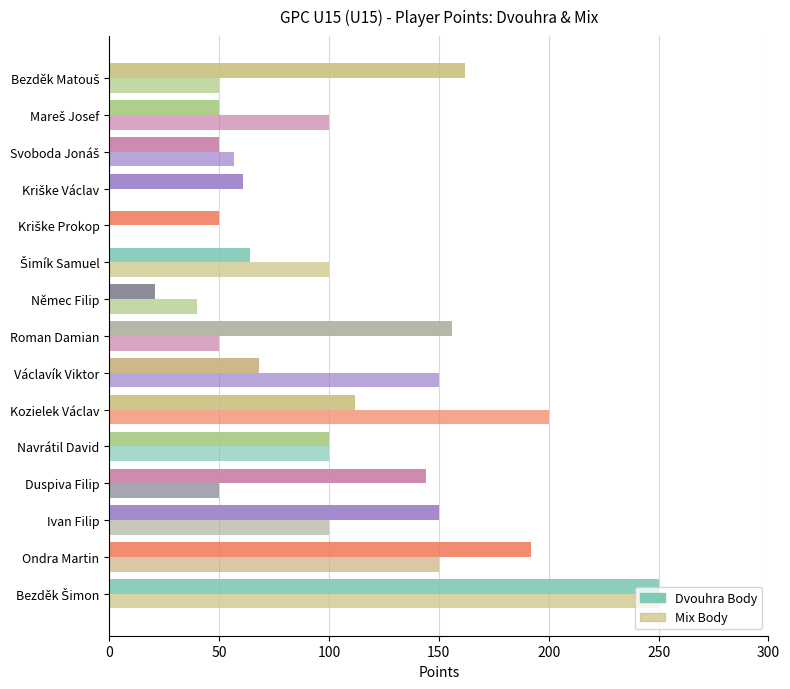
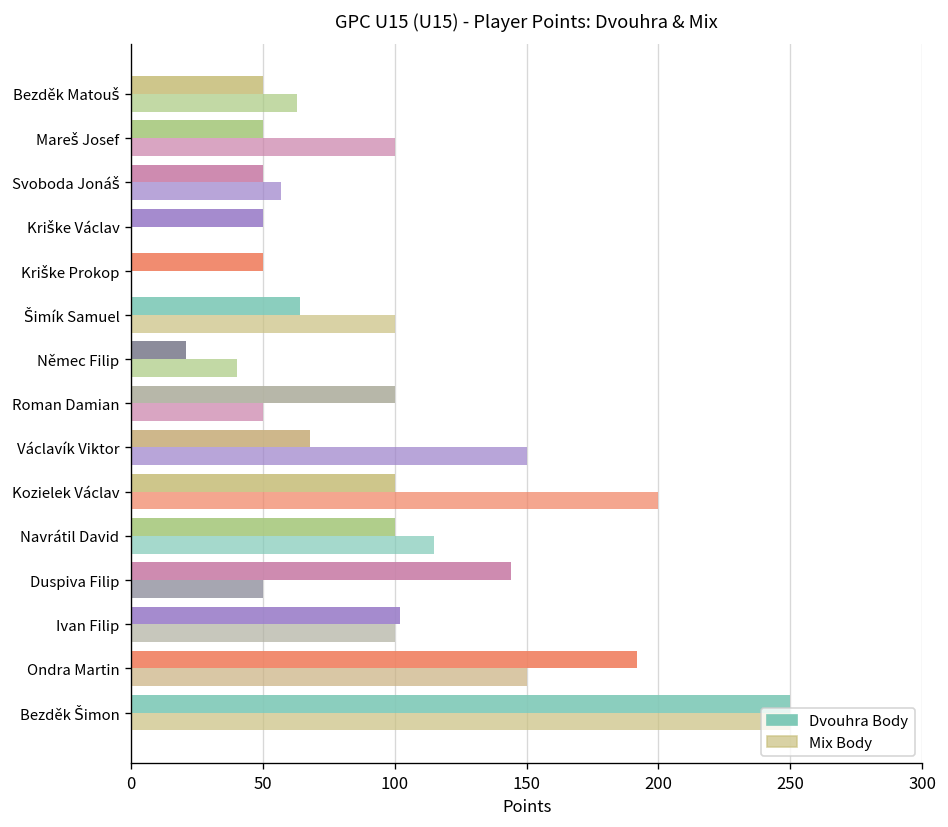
Dvouhra Body, Bezděk Matouš: 162 -> 50
Mix Body, Bezděk Matouš: 50 -> 63
Dvouhra Body, Kriške Václav: 61 -> 50
Dvouhra Body, Roman Damian: 156 -> 100
Dvouhra Body, Kozielek Václav: 112 -> 100
Mix Body, Navrátil David: 100 -> 115
Dvouhra Body, Ivan Filip: 150 -> 102
